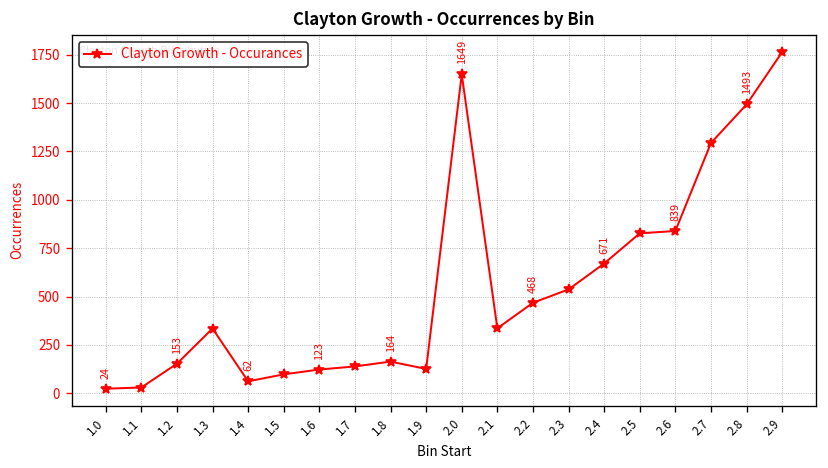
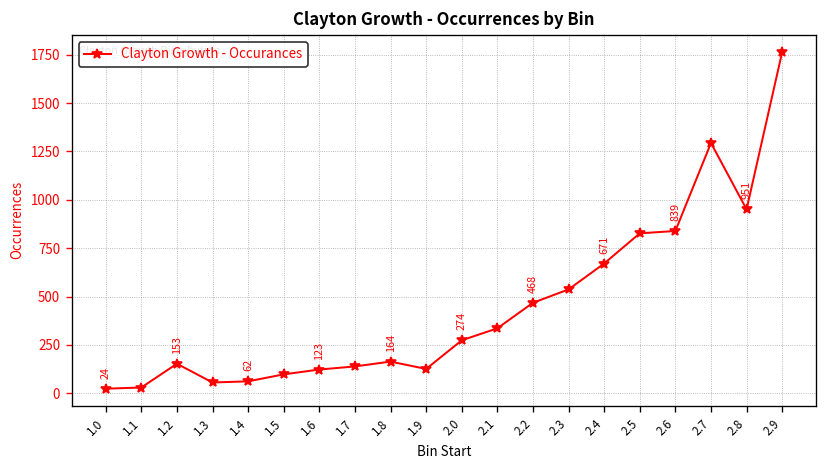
1.3: 340 -> 60
2.0: 1649 -> 274
2.8: 1493 -> 951
